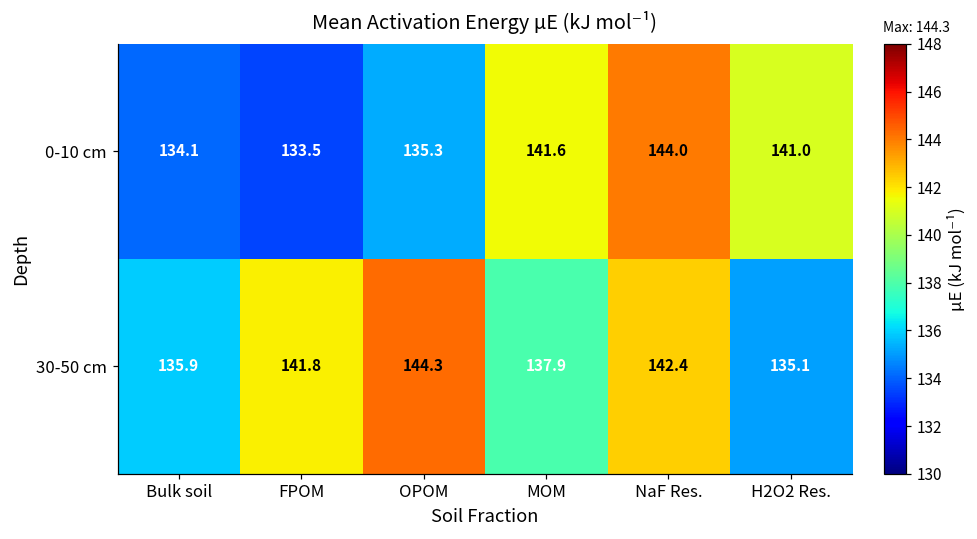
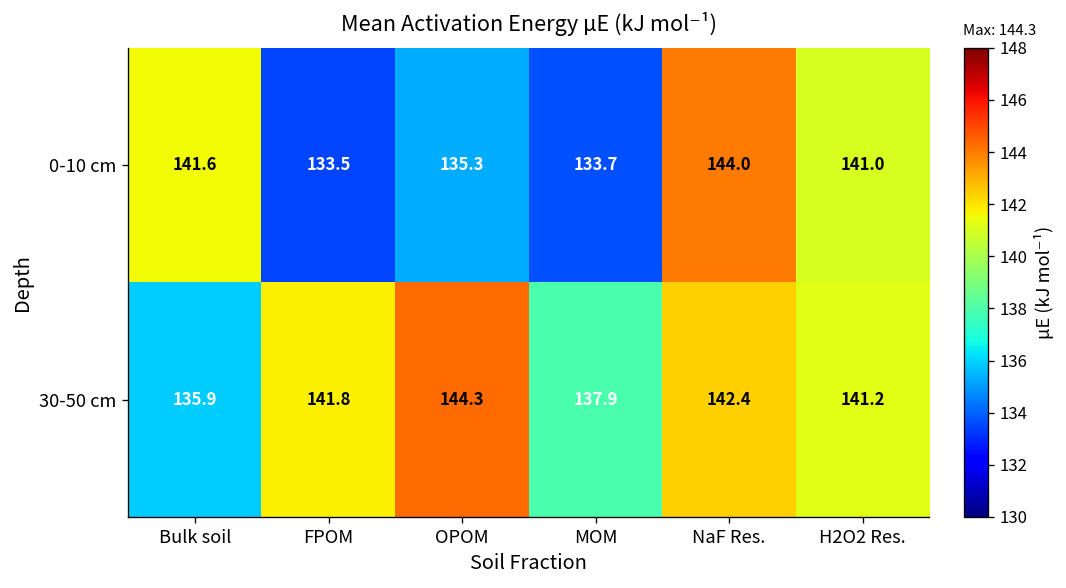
0-10 cm, Bulk soil: 134.1 -> 141.6
0-10 cm, MOM: 141.6 -> 133.7
30-50 cm, H2O2 Res.: 135.1 -> 141.2
